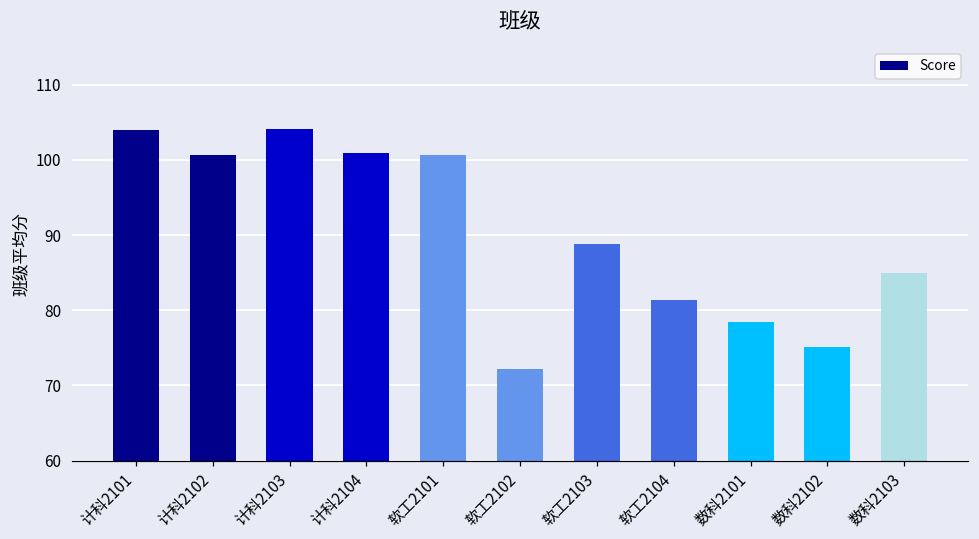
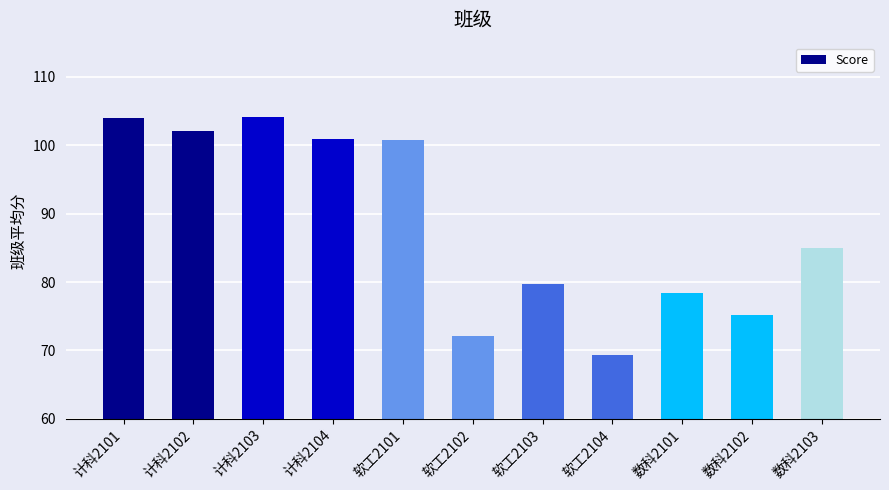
计科2102: 101 -> 102
软工2103: 89 -> 80
软工2104: 81 -> 69
